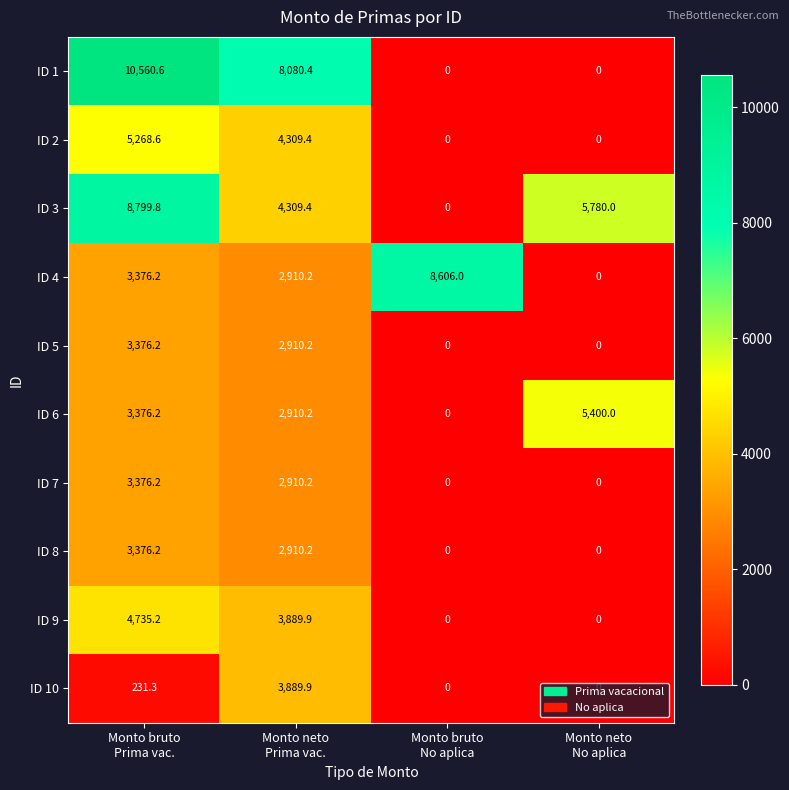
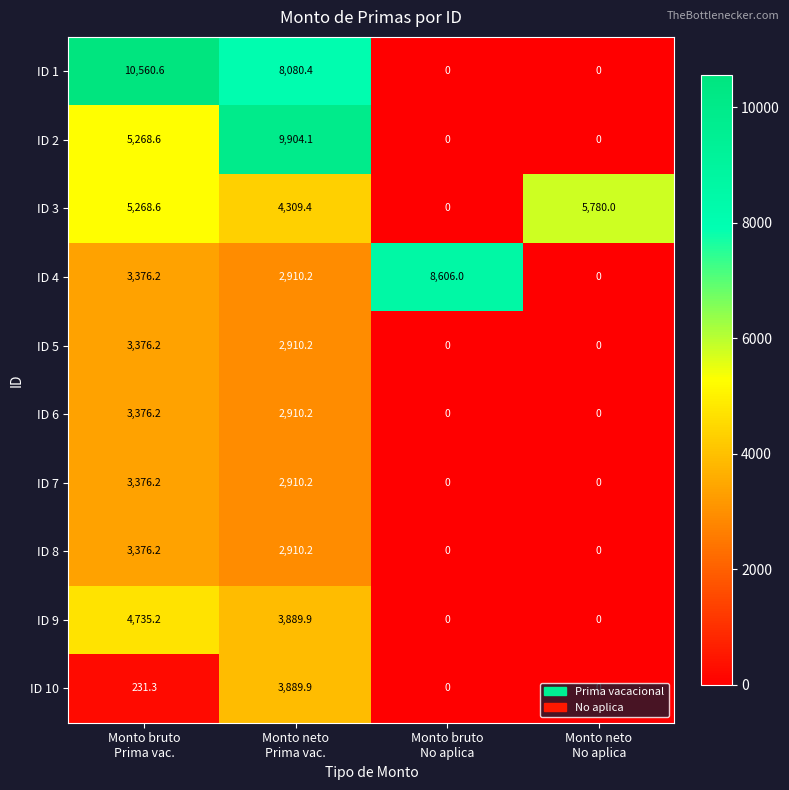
ID 2, Monto neto Prima vac.: 4,309.4 -> 9,904.1
ID 3, Monto bruto Prima vac.: 8,799.8 -> 5,268.6
ID 6, Monto neto No aplica: 5,400.0 -> 0
